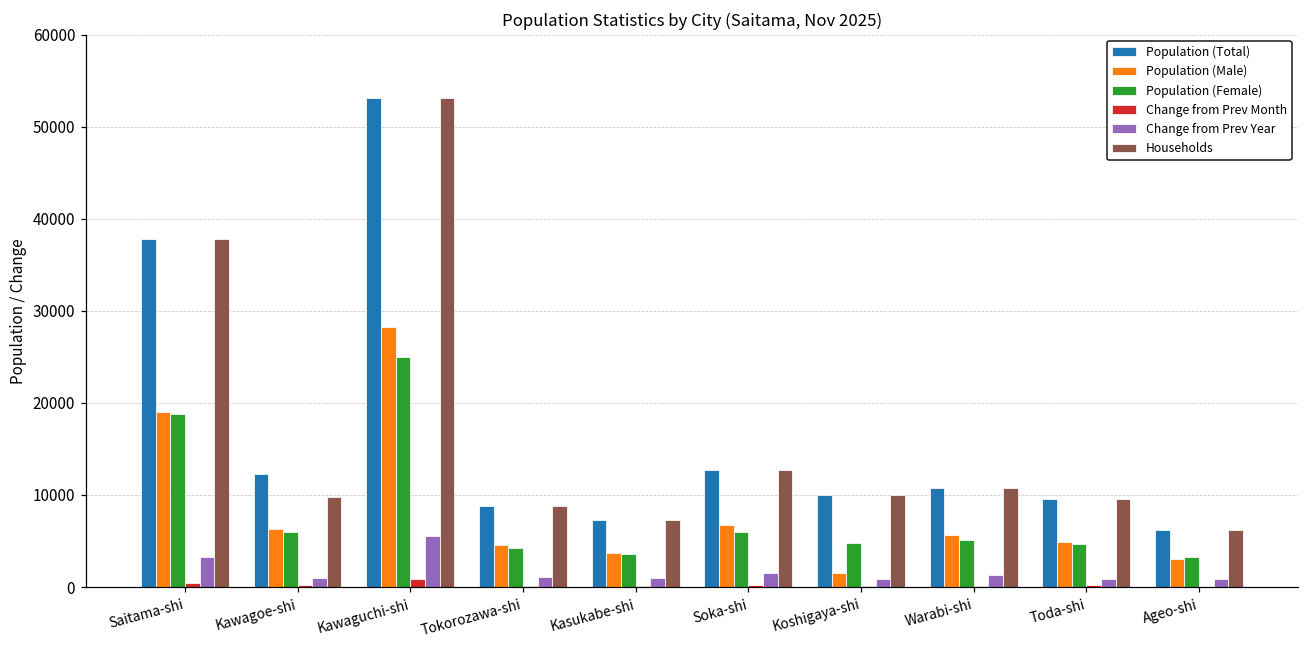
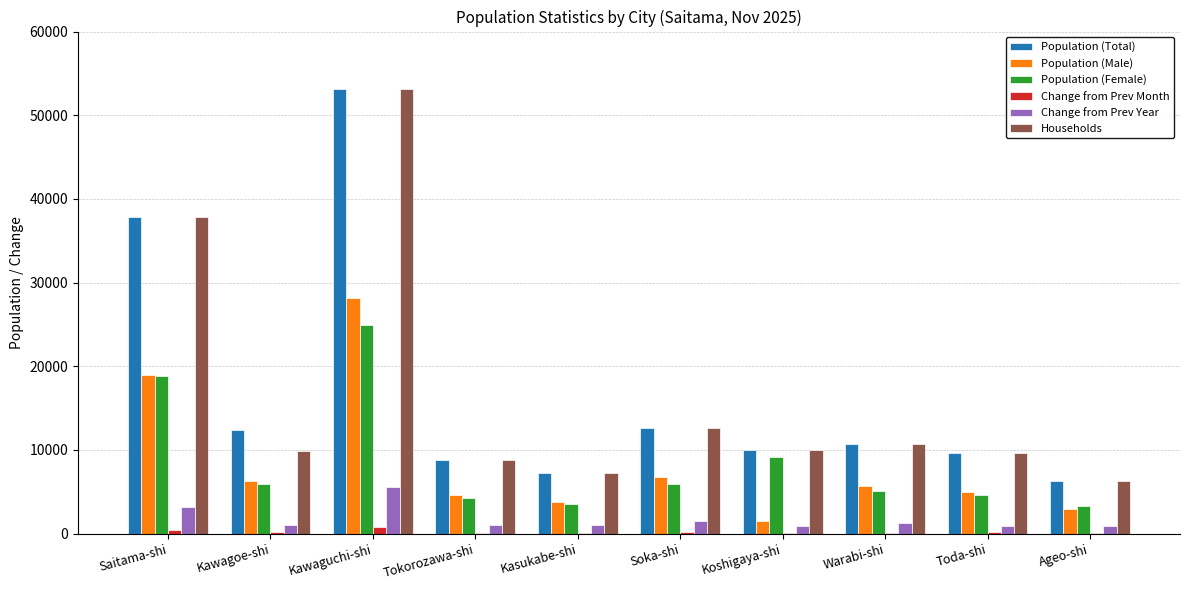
Population (Female), Koshigaya-shi: 5000 -> 9000
